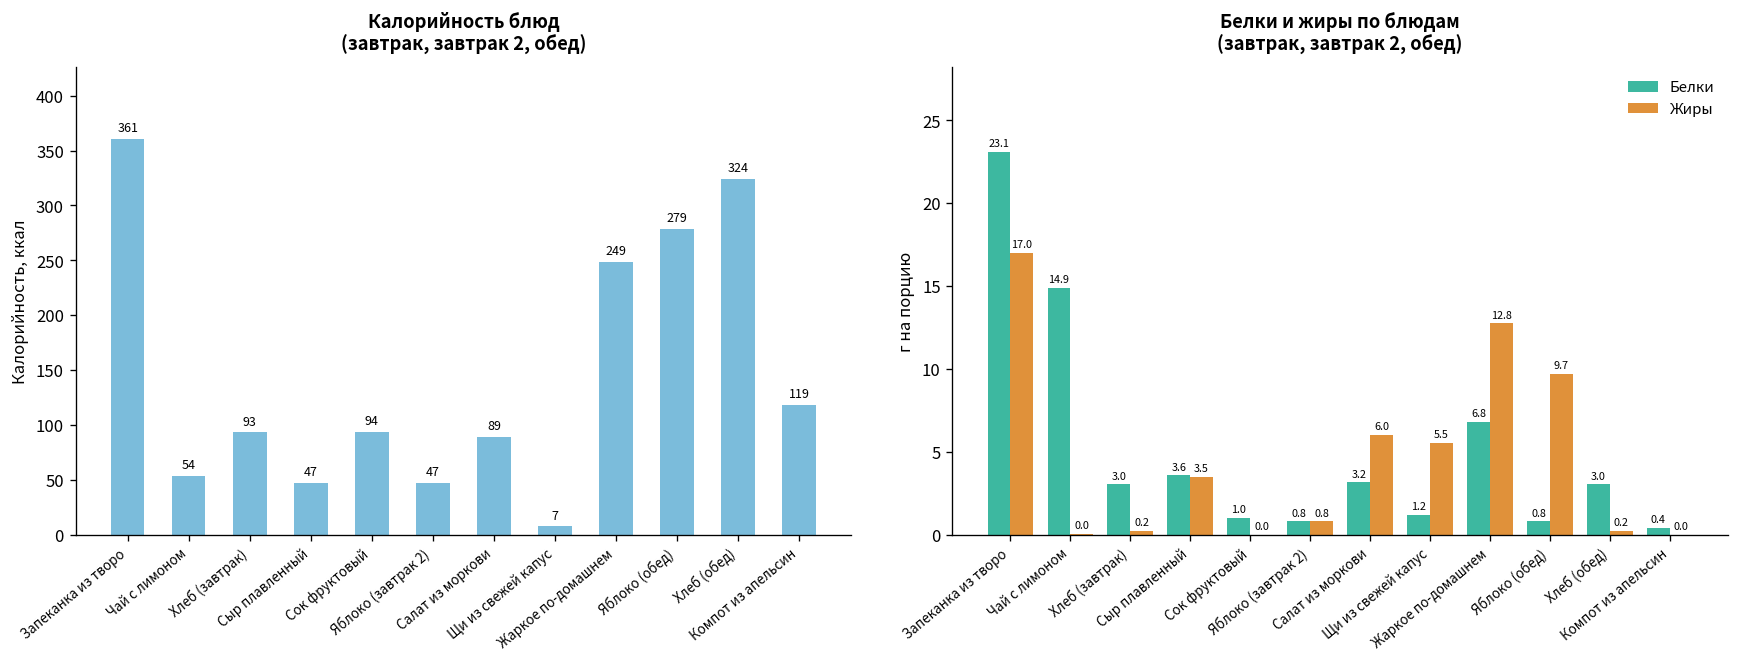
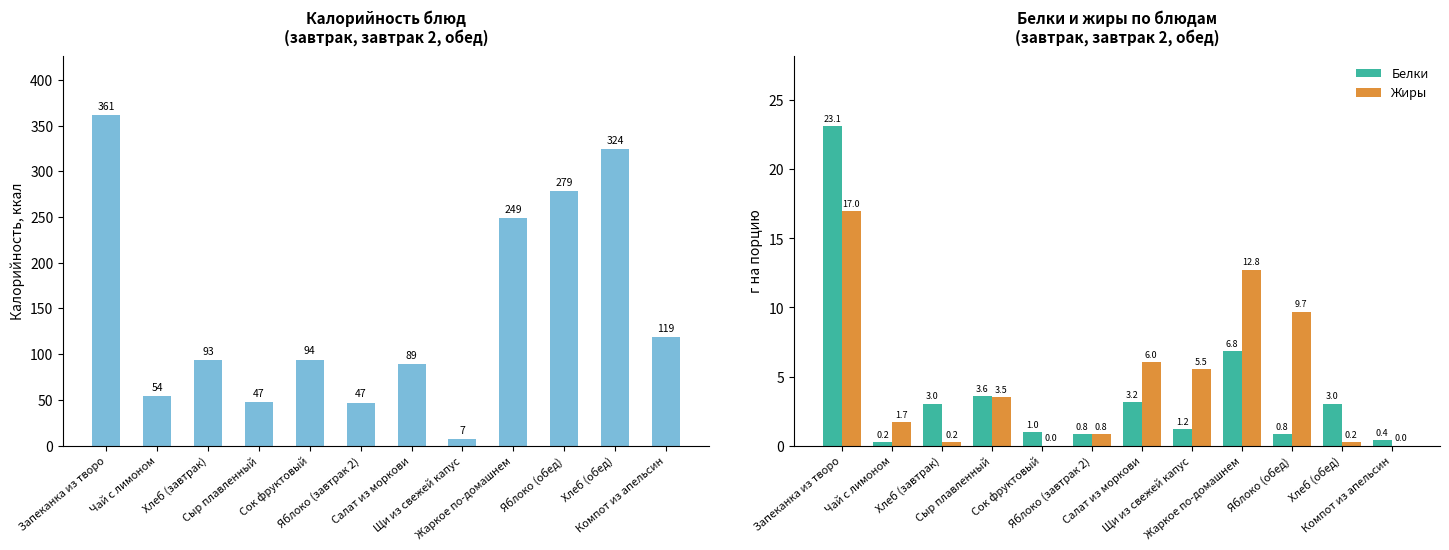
Белки и жиры по блюдам (завтрак, завтрак 2, обед), Белки, Чай с лимоном: 14.9 -> 0.2
Белки и жиры по блюдам (завтрак, завтрак 2, обед), Жиры, Чай с лимоном: 0.0 -> 1.7
